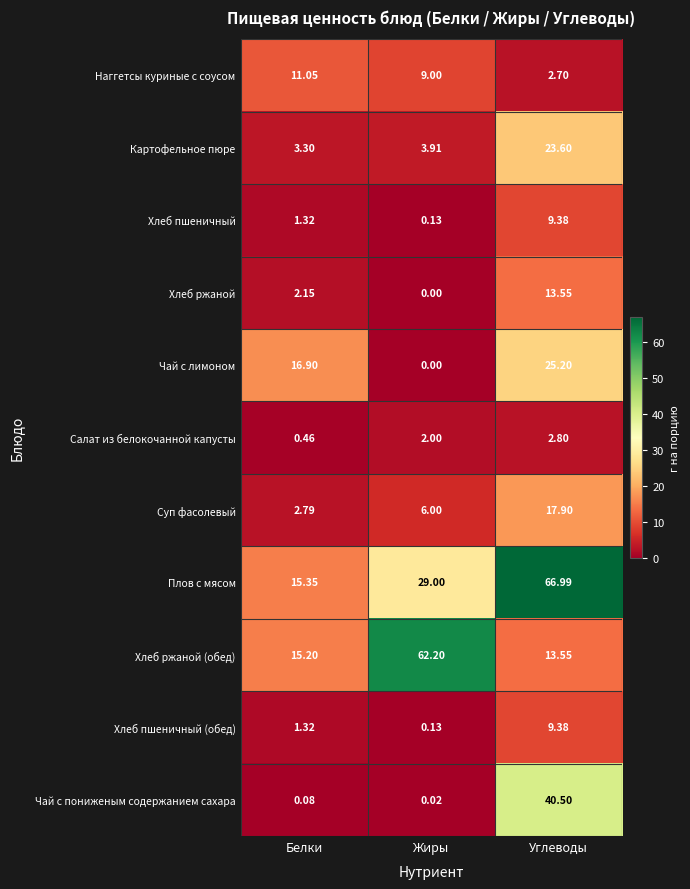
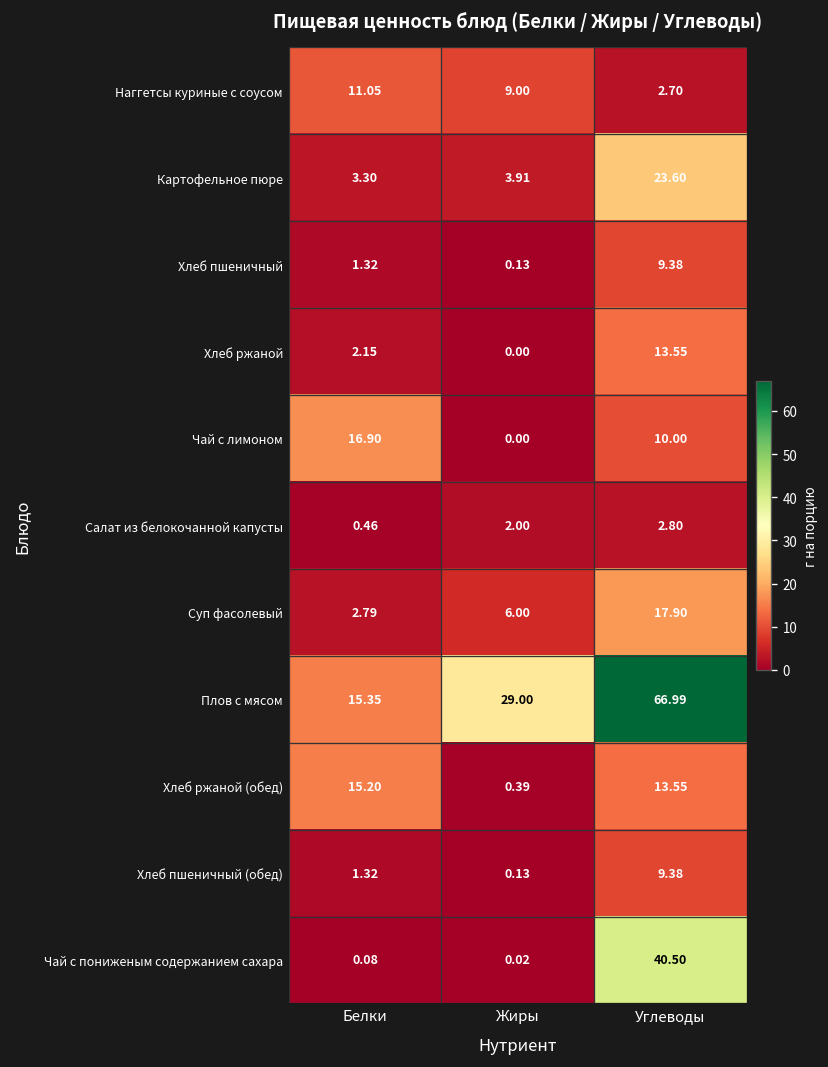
Чай с лимоном, Углеводы: 25.20 -> 10.00
Хлеб ржаной (обед), Жиры: 62.20 -> 0.39
